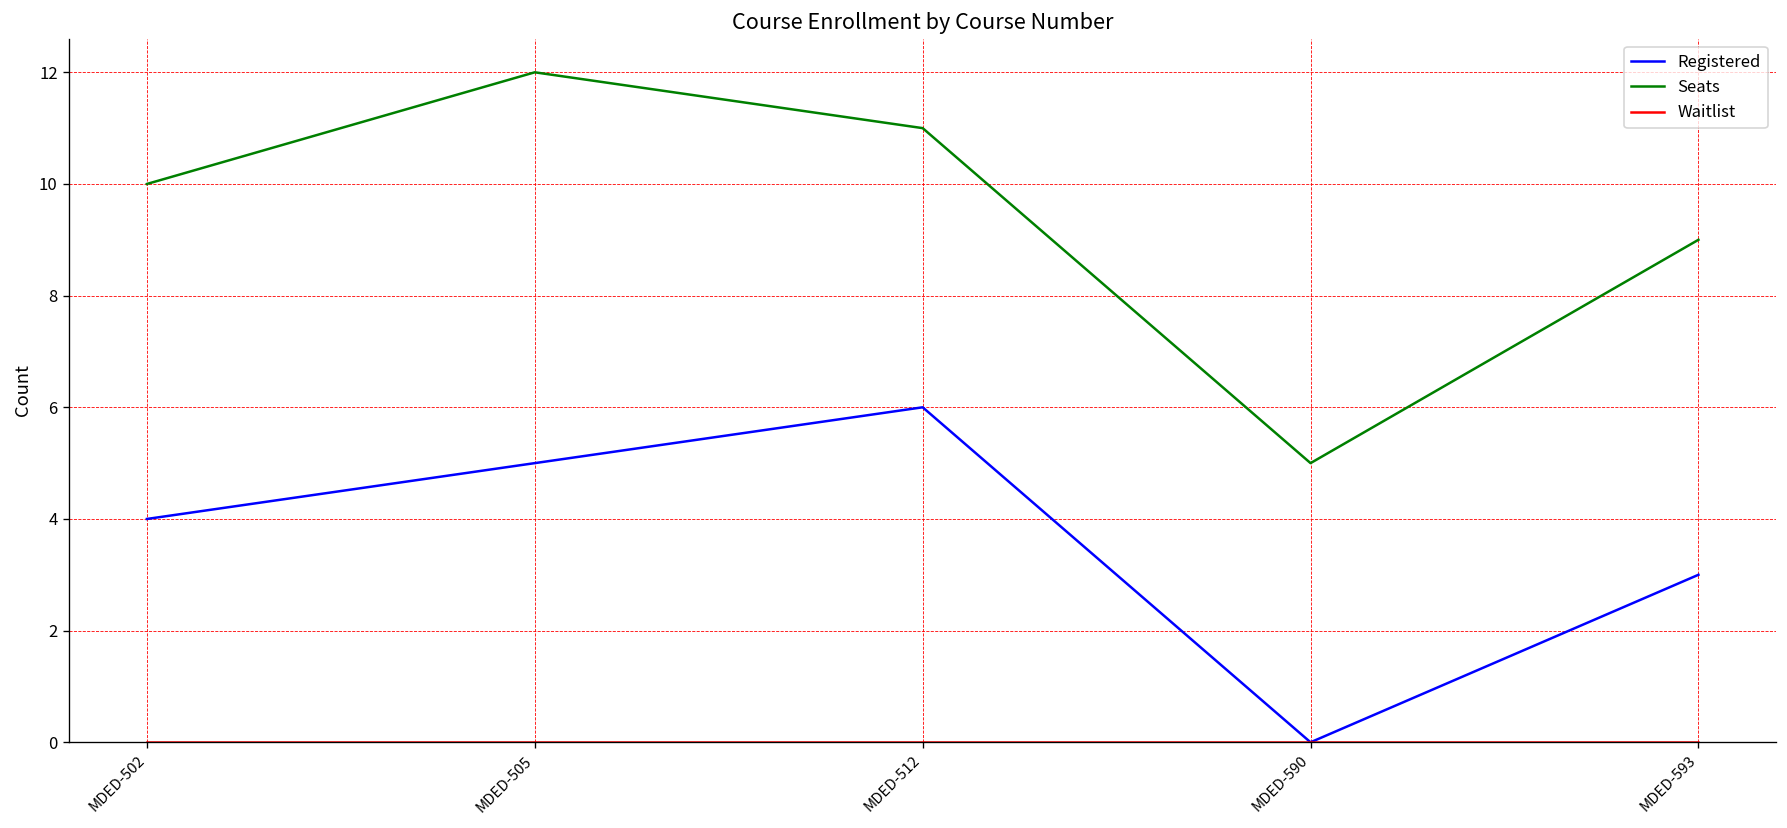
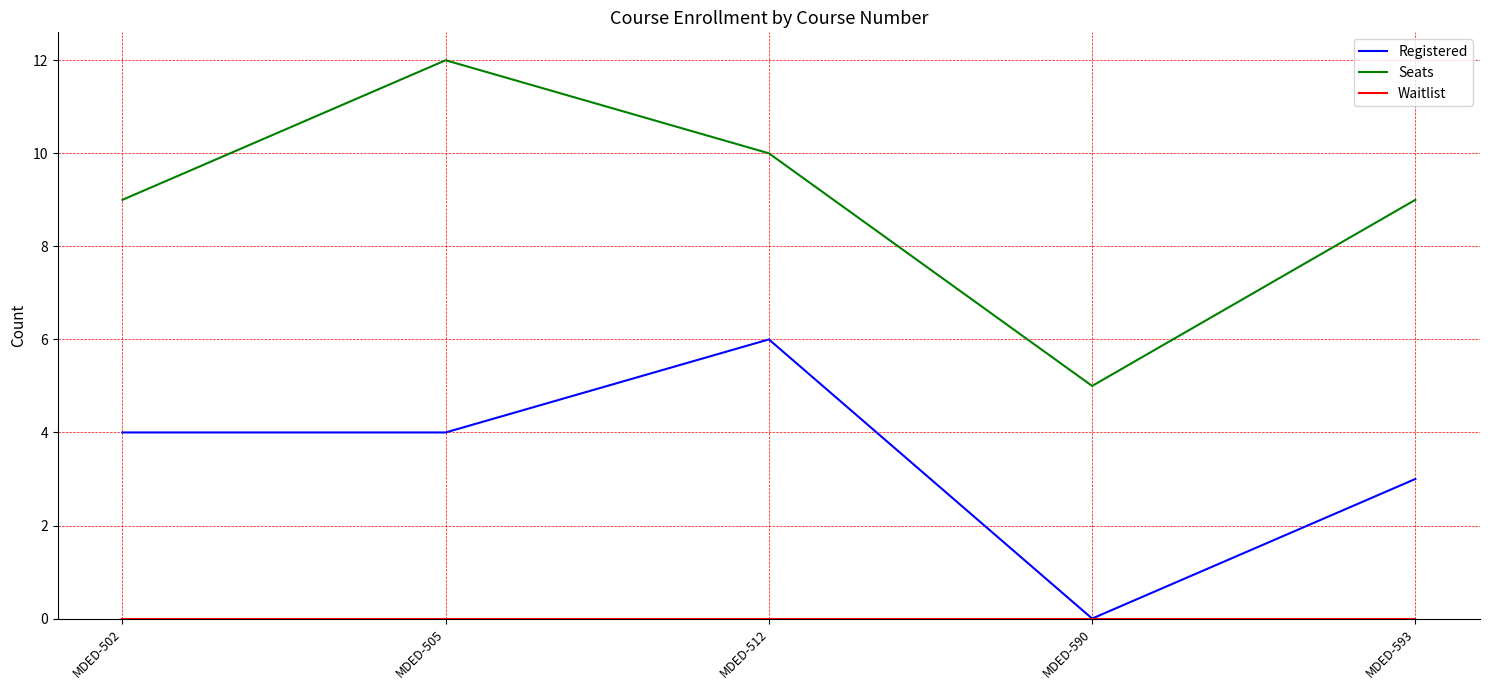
Seats, MDED-502: 10 -> 9
Registered, MDED-505: 5 -> 4
Seats, MDED-512: 11 -> 10
